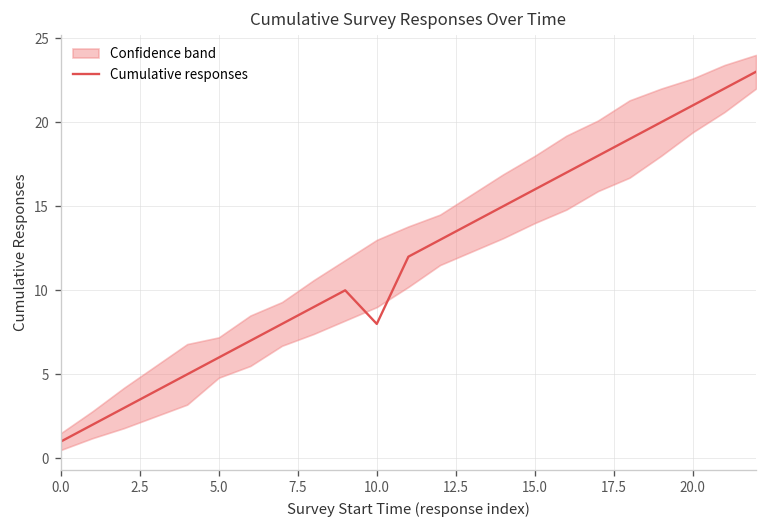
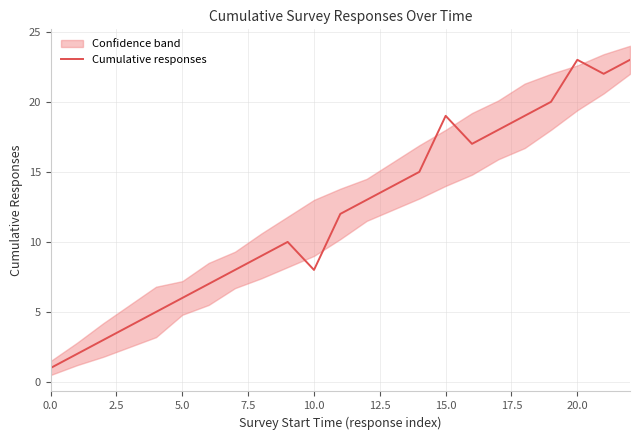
Cumulative responses, 15.0: 16 -> 19
Cumulative responses, 20.0: 21 -> 23
